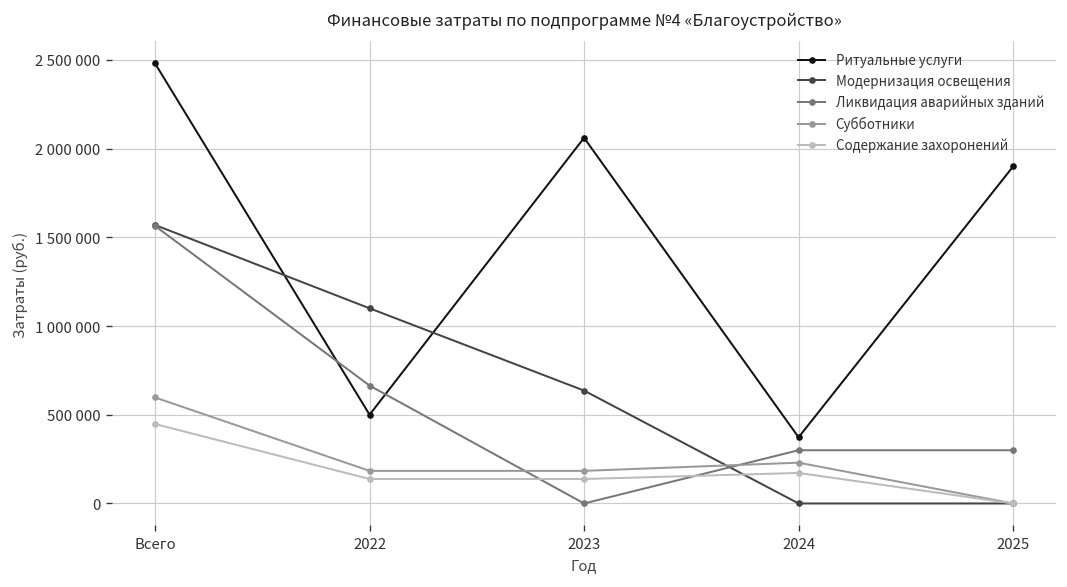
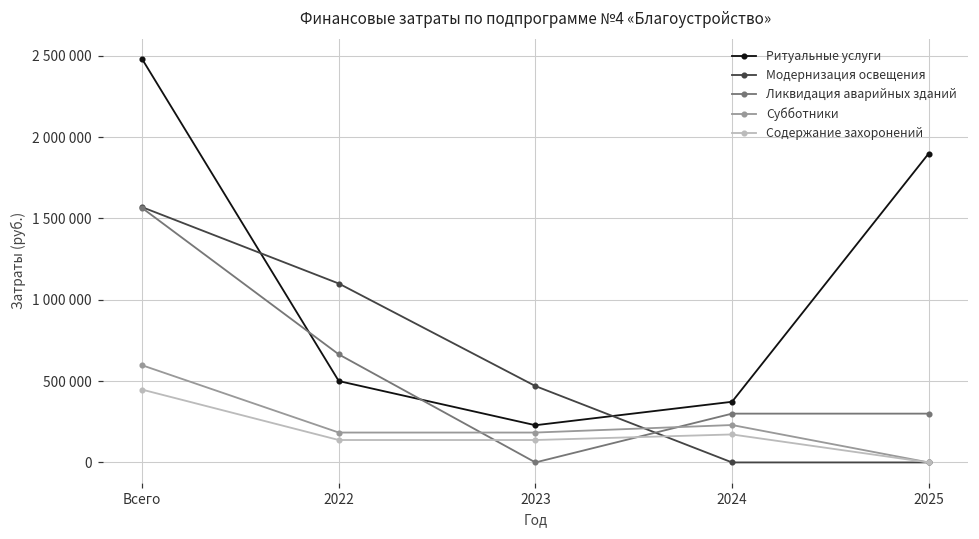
Ритуальные услуги, 2023: 2060000 -> 230000
Модернизация освещения, 2023: 640000 -> 470000
